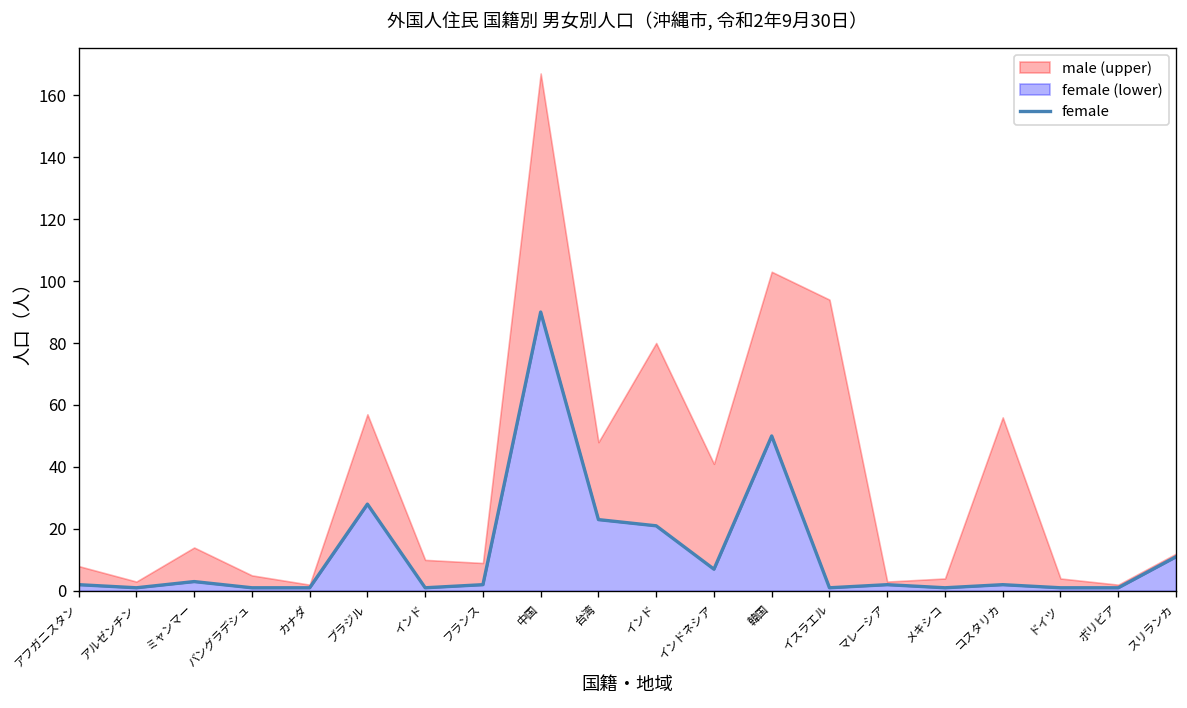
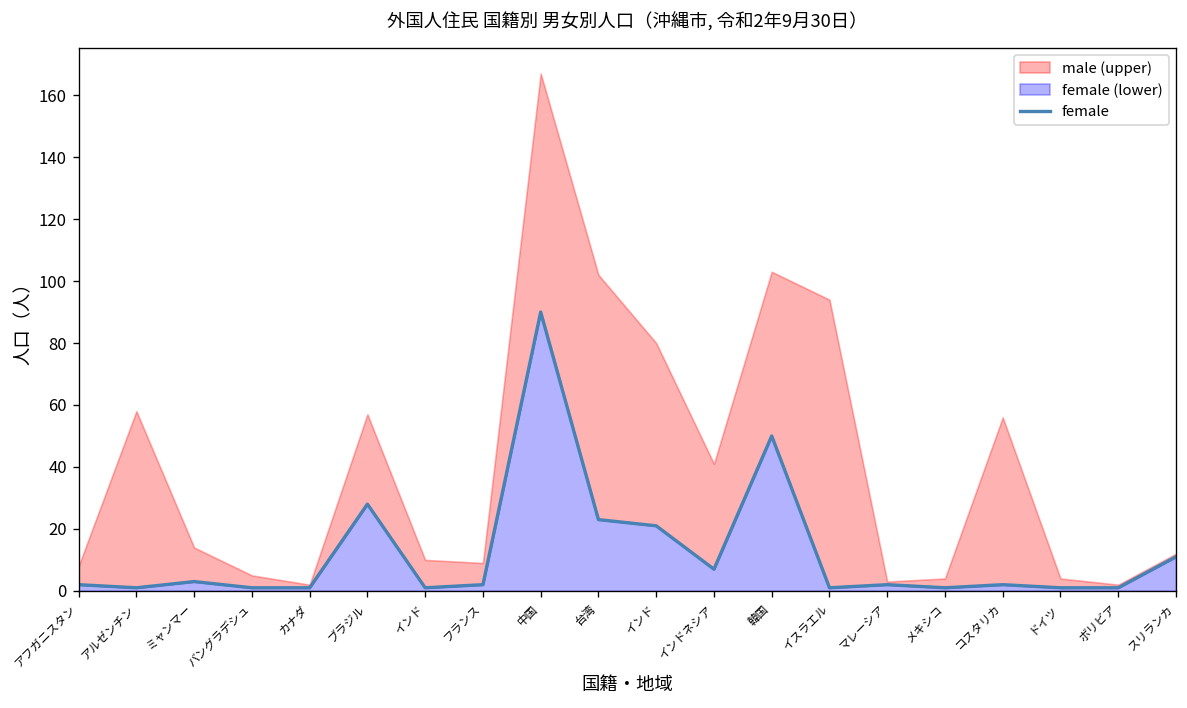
male (upper), アルゼンチン: 2 -> 57
male (upper), 台湾: 25 -> 79
